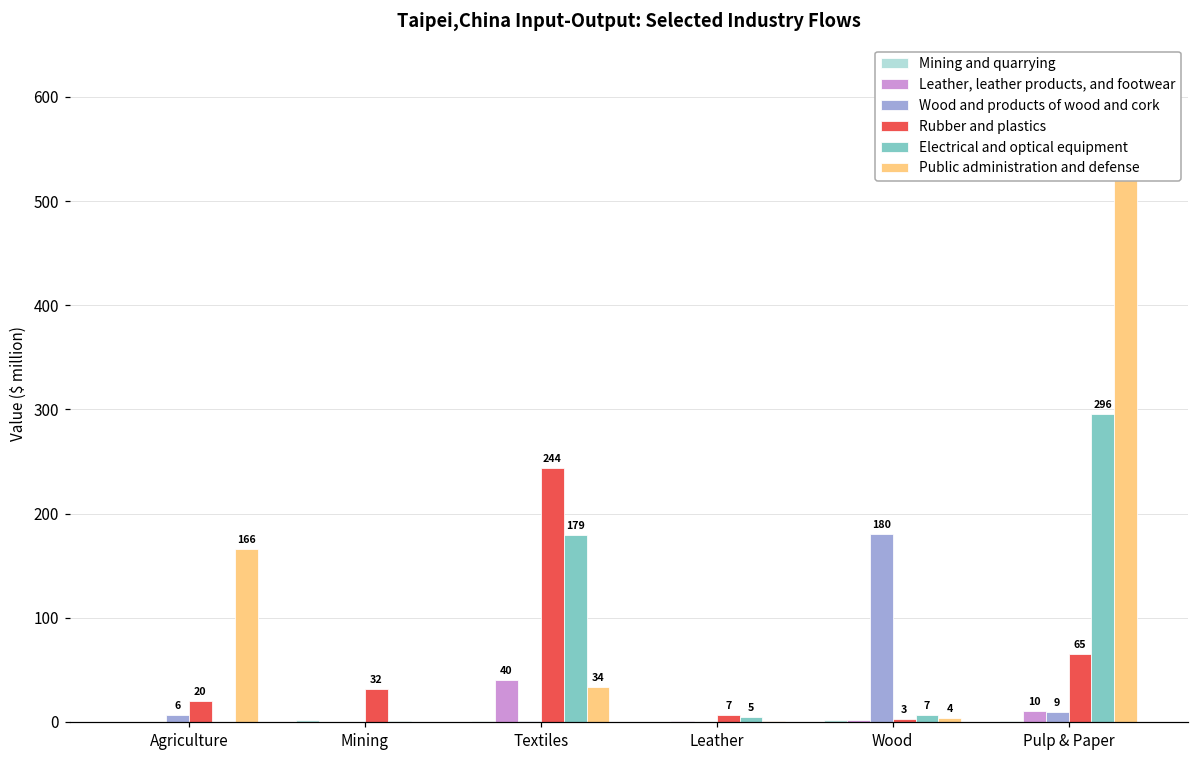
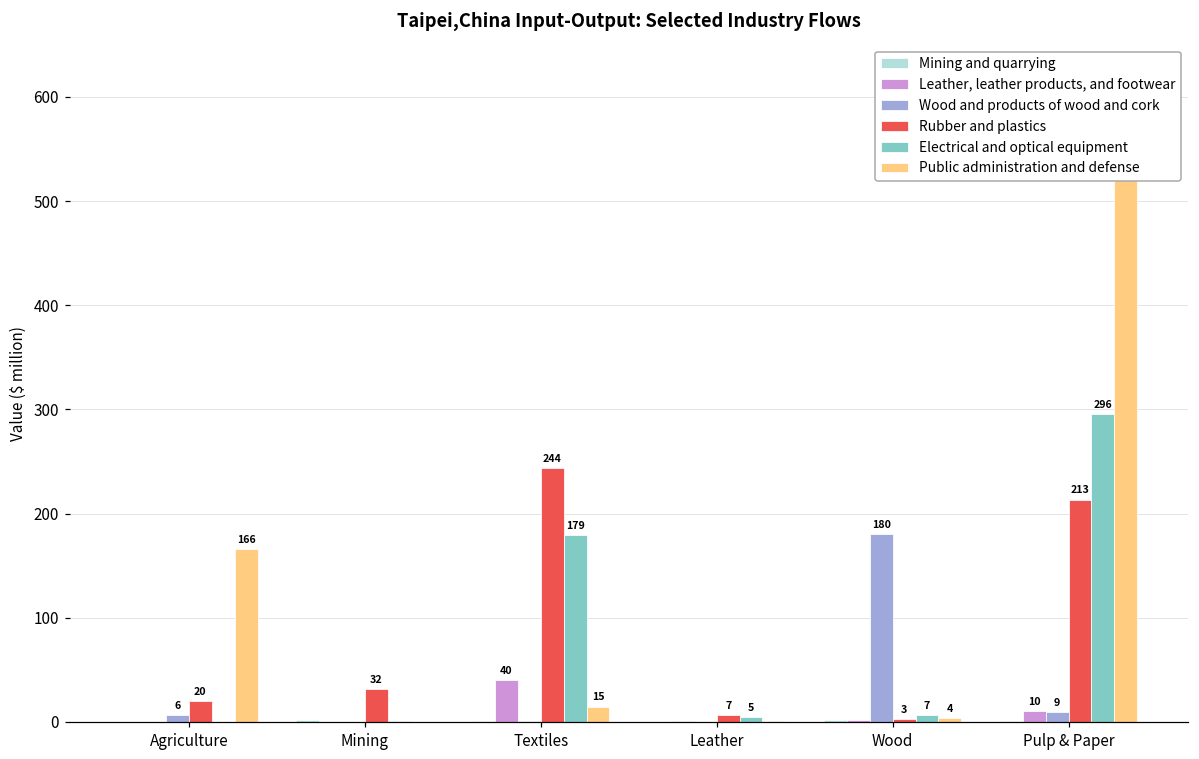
Public administration and defense, Textiles: 34 -> 15
Rubber and plastics, Pulp & Paper: 65 -> 213
